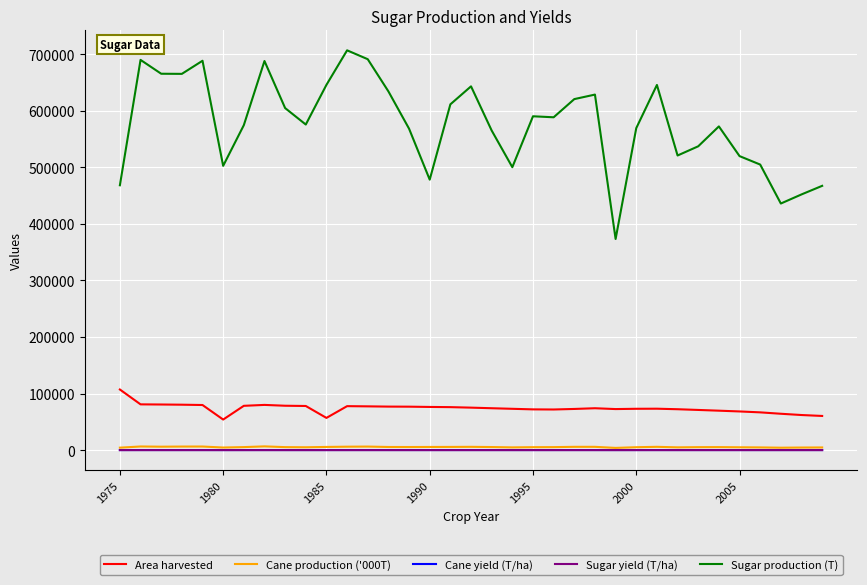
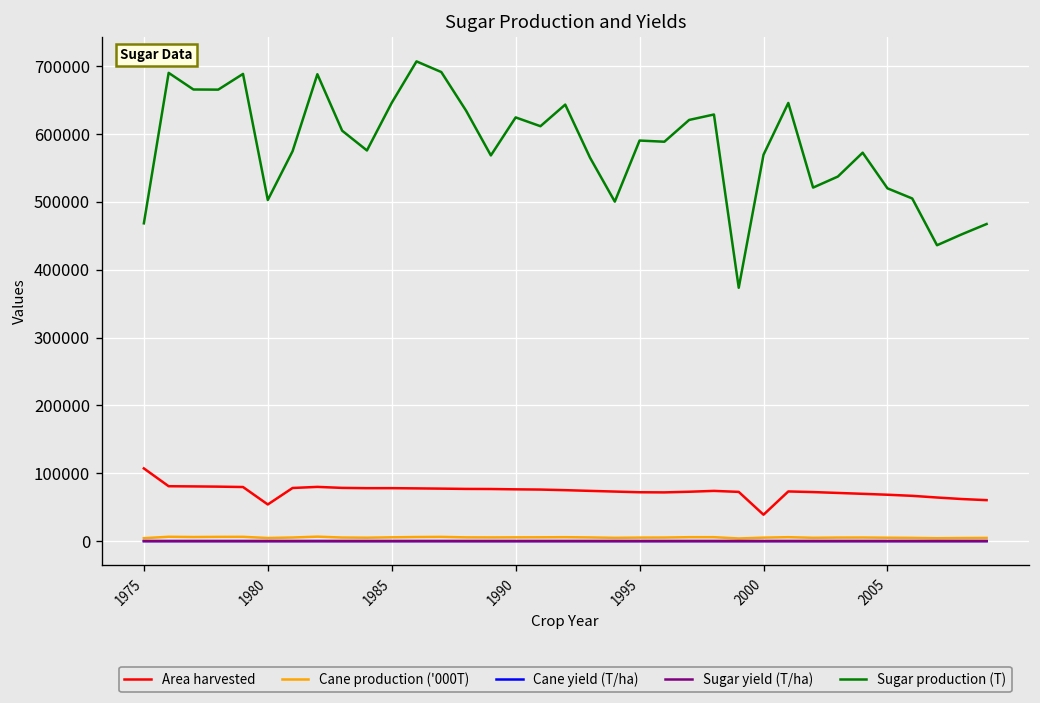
Area harvested, 1985: 60000 -> 80000
Sugar production (T), 1990: 480000 -> 620000
Area harvested, 2000: 70000 -> 40000
